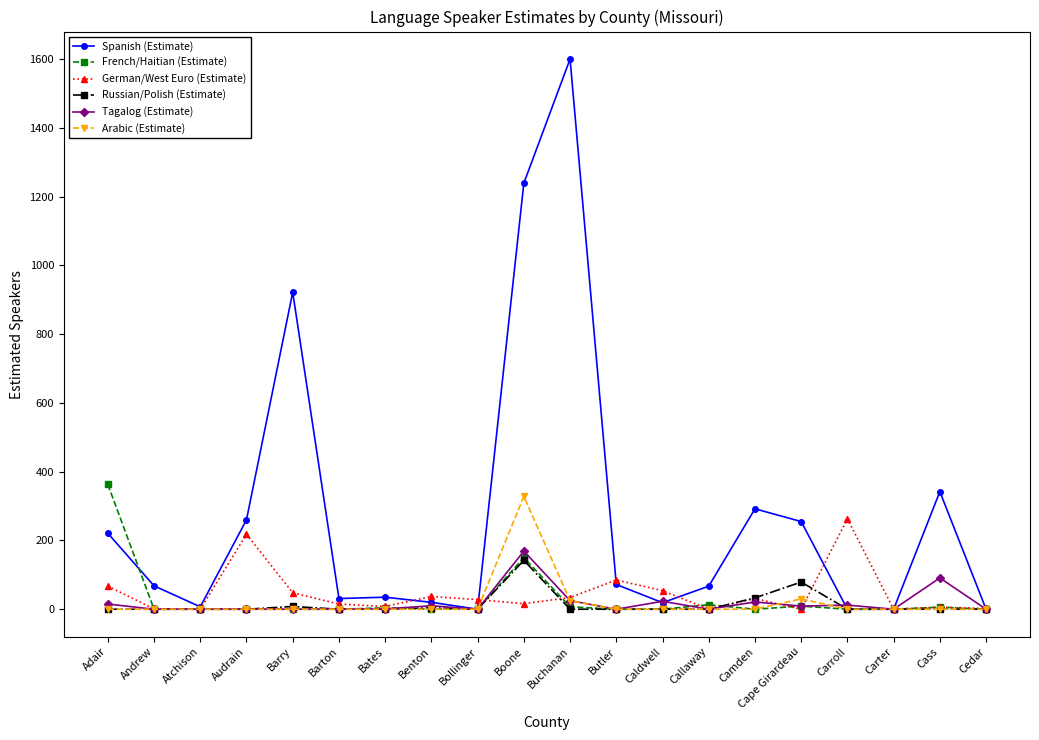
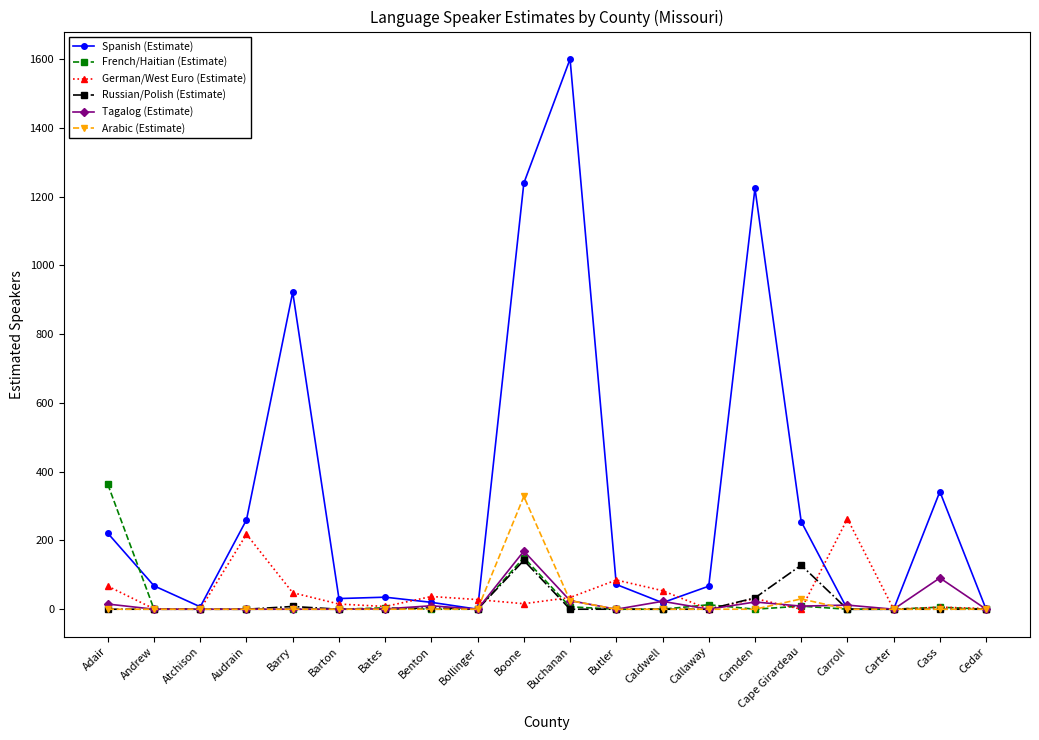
Spanish (Estimate), Camden: 290 -> 1220
Russian/Polish (Estimate), Cape Girardeau: 80 -> 130
